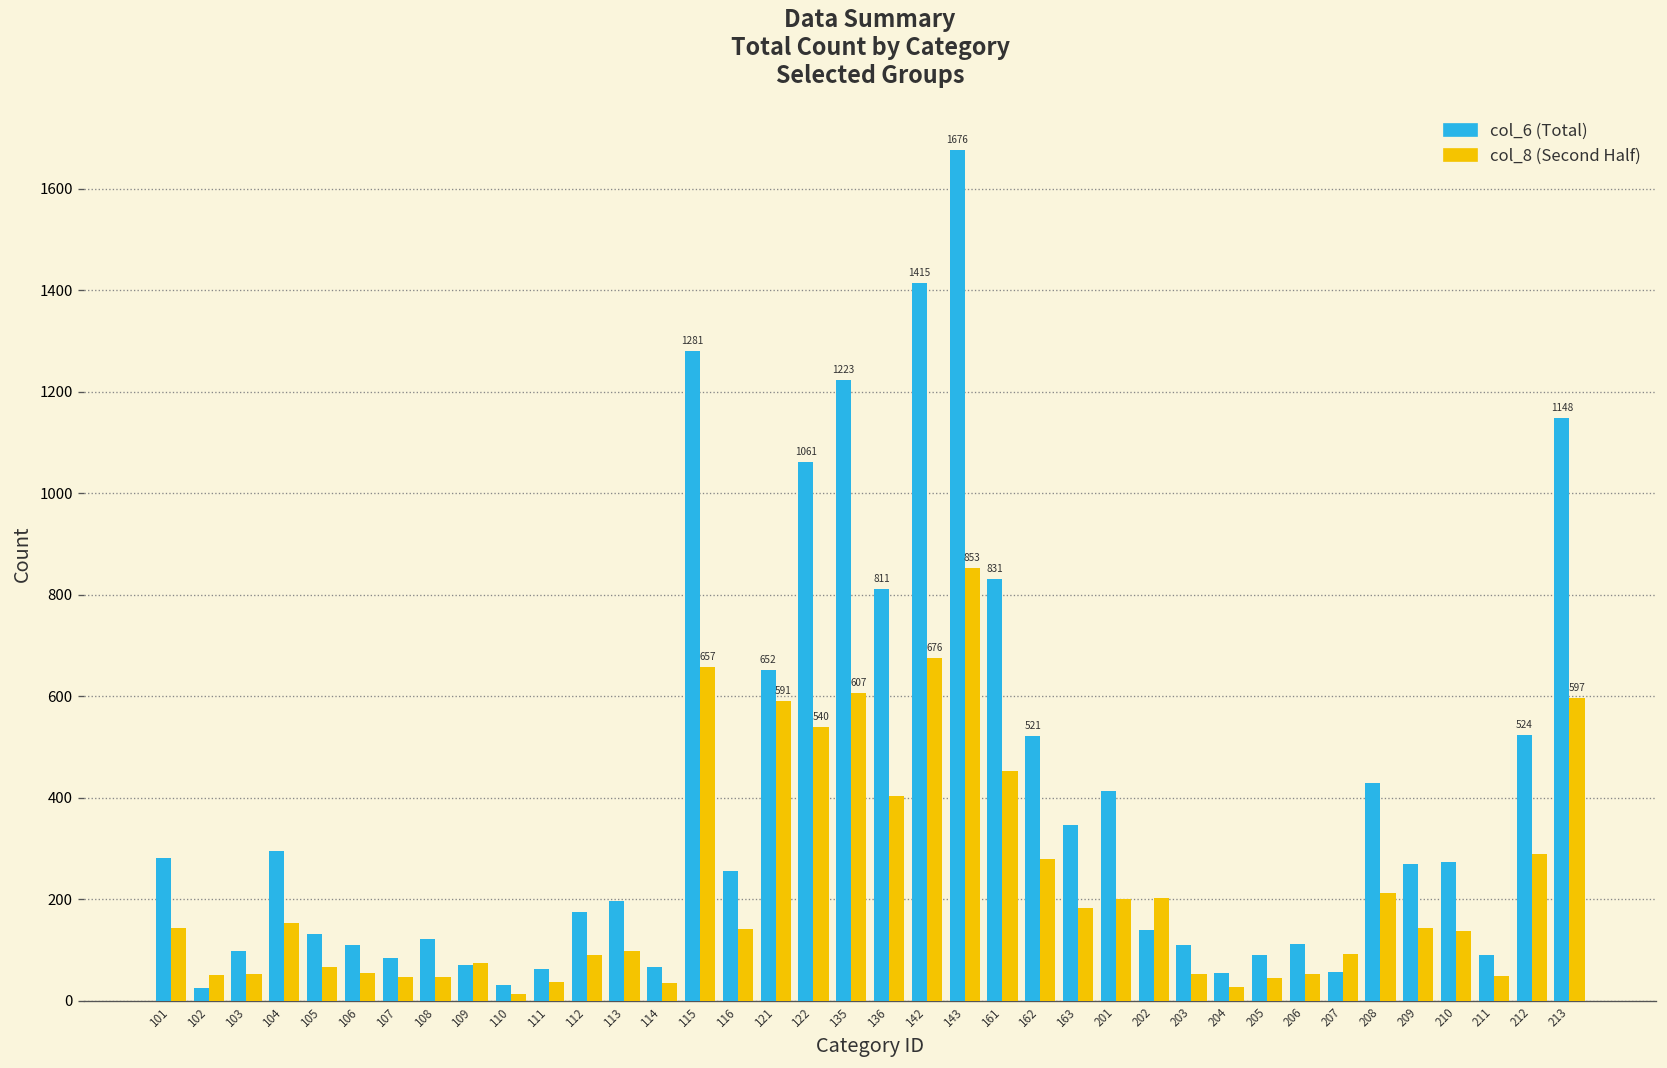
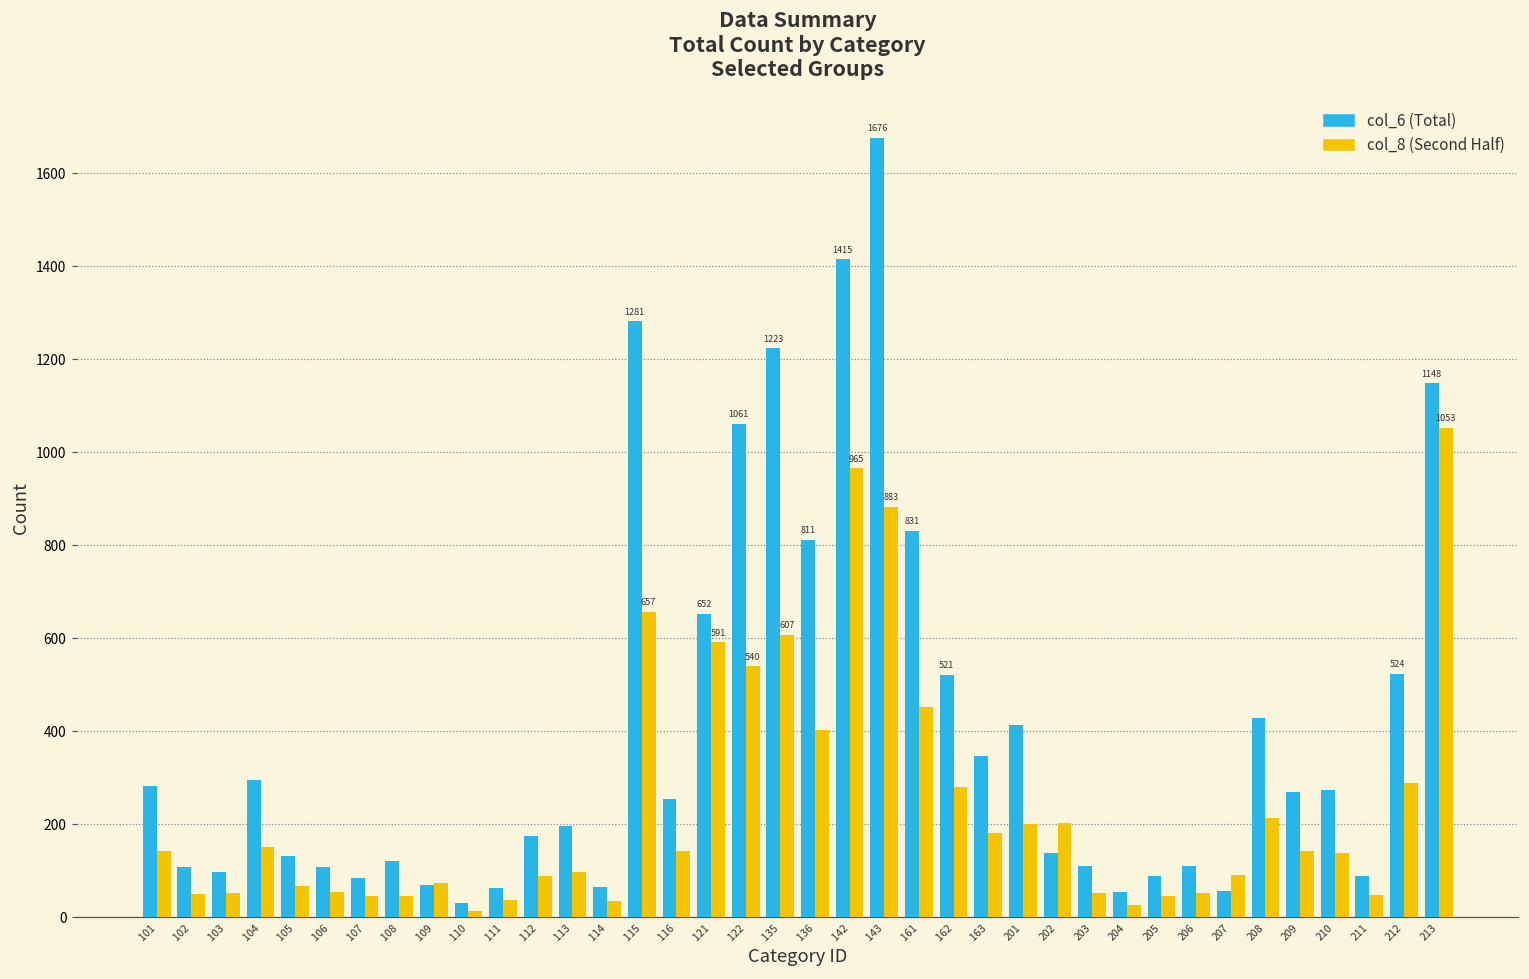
col_6 (Total), 102: 20 -> 110
col_8 (Second Half), 142: 676 -> 965
col_8 (Second Half), 143: 853 -> 883
col_8 (Second Half), 213: 597 -> 1053
